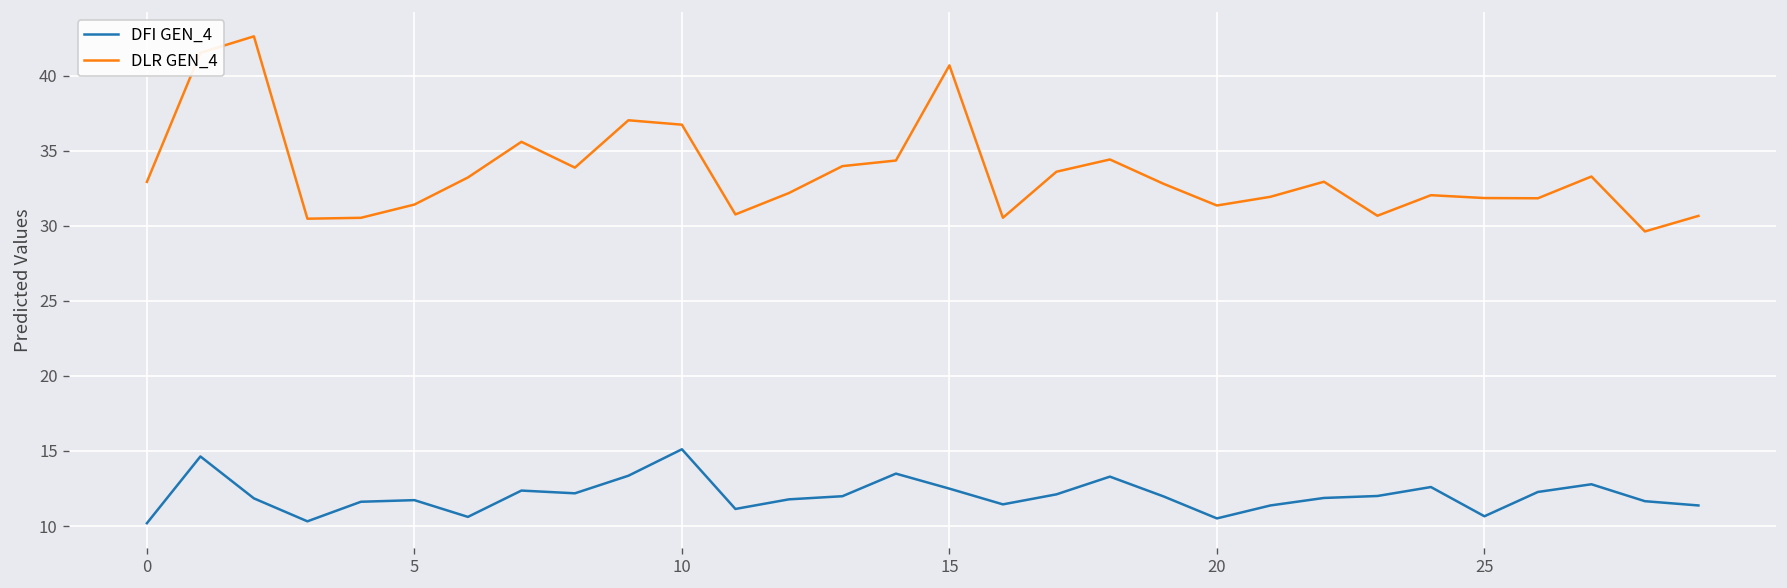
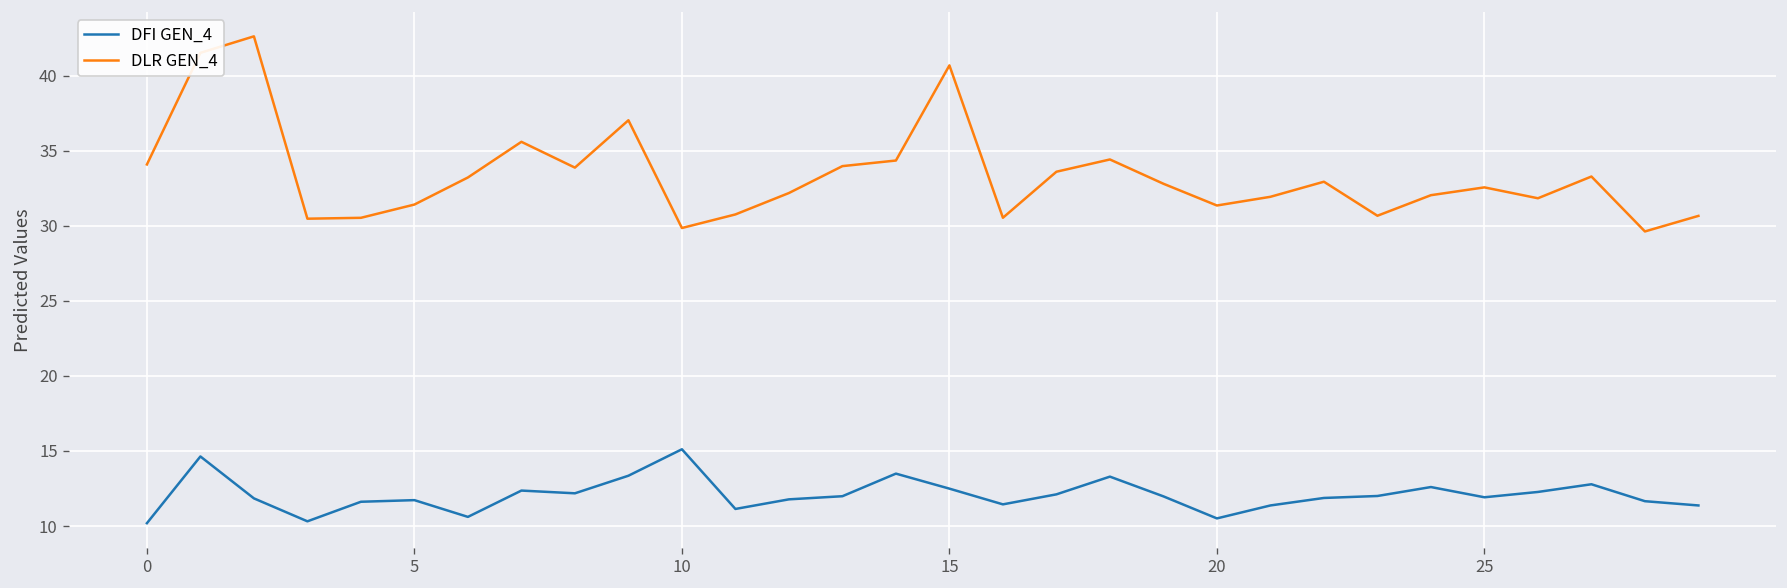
DLR GEN_4, 0: 32.9 -> 34.1
DLR GEN_4, 10: 36.7 -> 29.9
DFI GEN_4, 25: 10.7 -> 11.9
DLR GEN_4, 25: 31.9 -> 32.6
